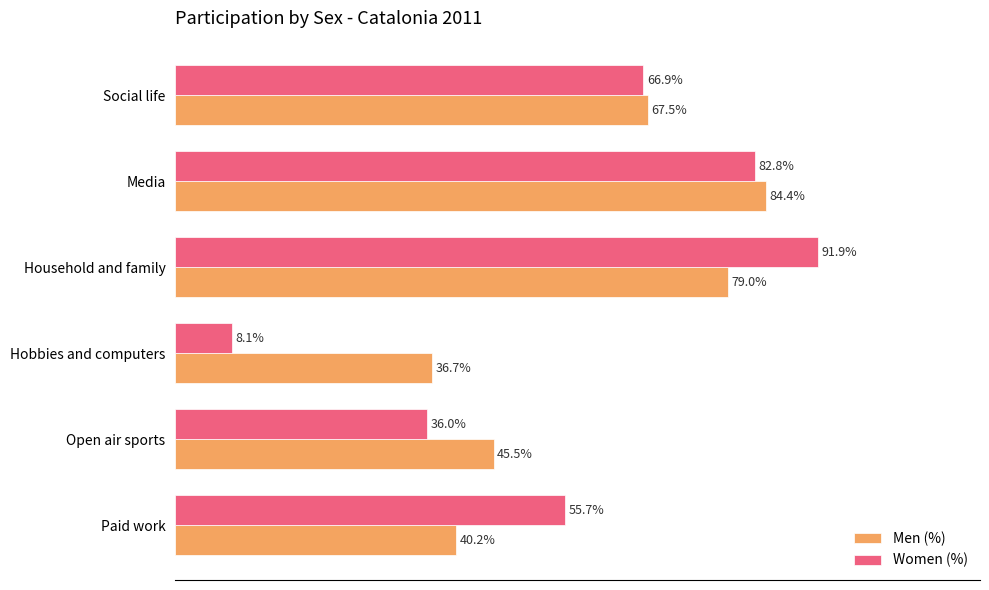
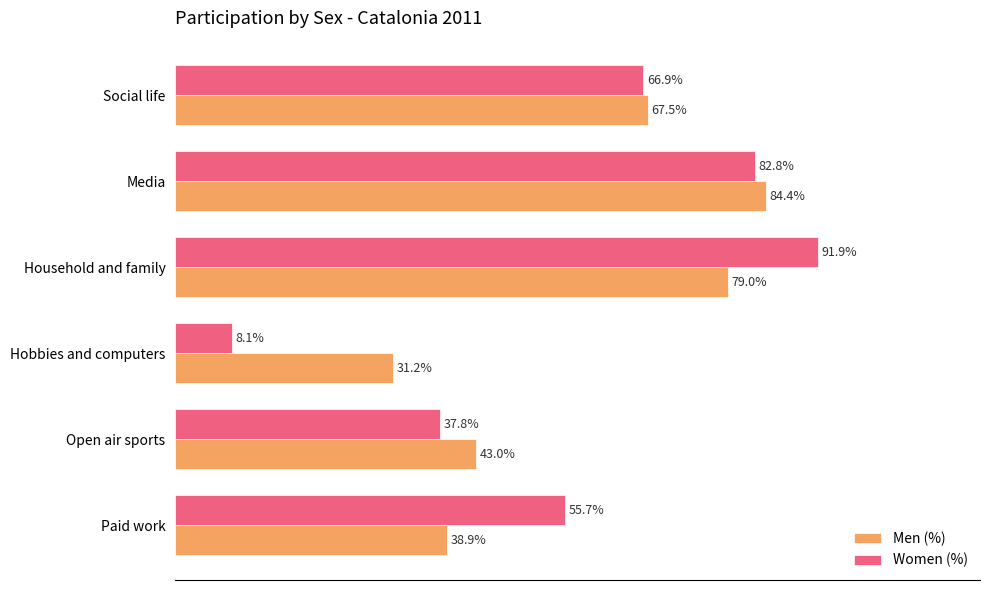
Men (%), Hobbies and computers: 36.7% -> 31.2%
Women (%), Open air sports: 36.0% -> 37.8%
Men (%), Open air sports: 45.5% -> 43.0%
Men (%), Paid work: 40.2% -> 38.9%
